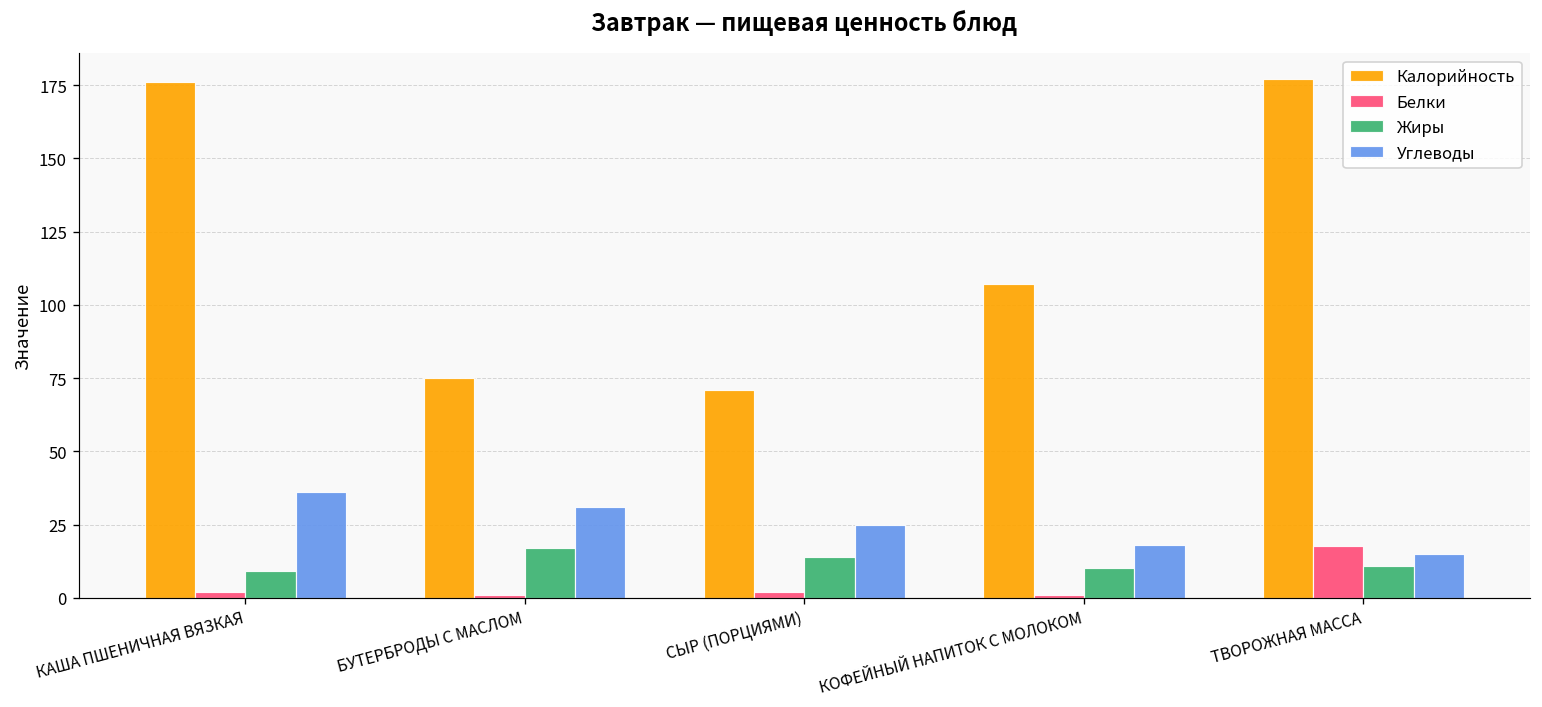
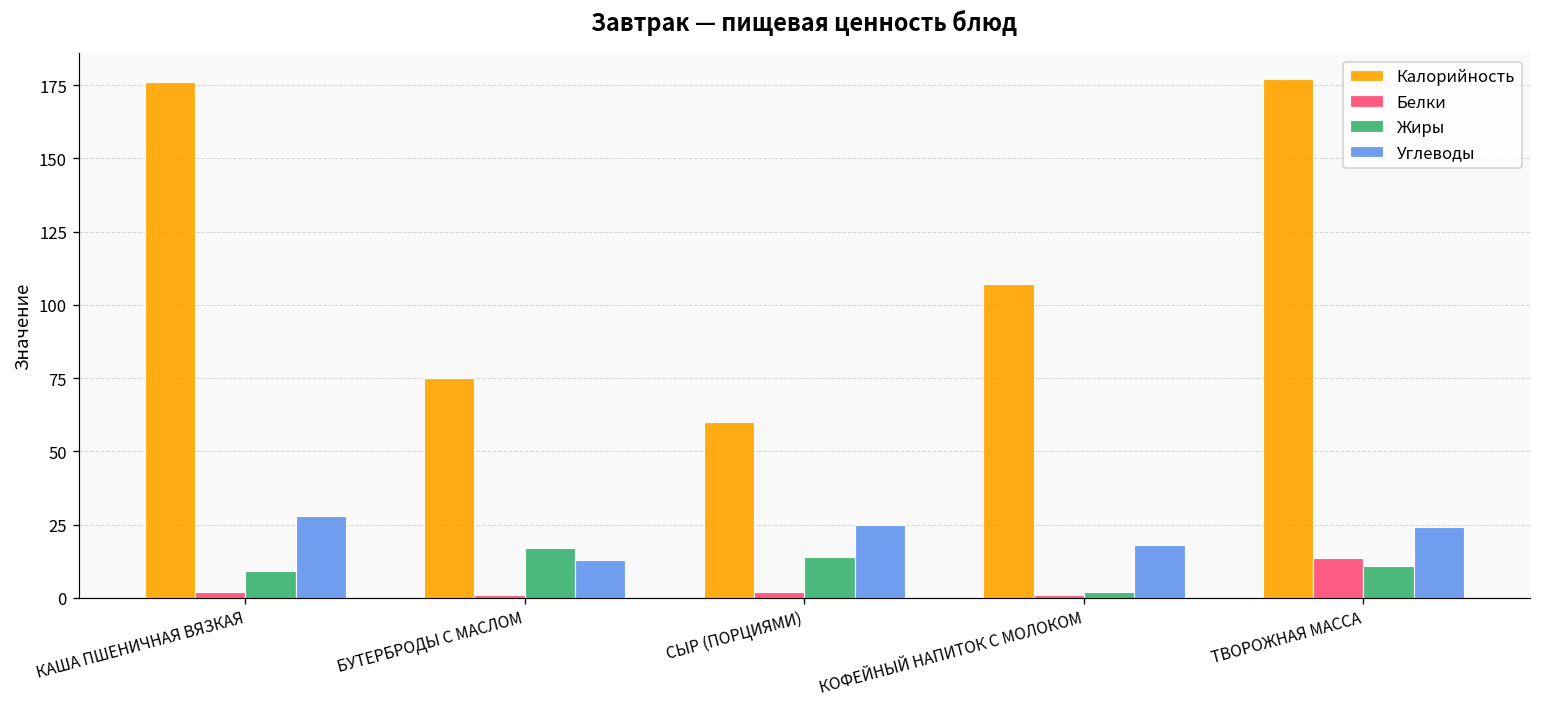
Углеводы, КАША ПШЕНИЧНАЯ ВЯЗКАЯ: 36 -> 28
Углеводы, БУТЕРБРОДЫ С МАСЛОМ: 31 -> 13
Калорийность, СЫР (ПОРЦИЯМИ): 71 -> 60
Жиры, КОФЕЙНЫЙ НАПИТОК С МОЛОКОМ: 10 -> 2
Белки, ТВОРОЖНАЯ МАССА: 18 -> 14
Углеводы, ТВОРОЖНАЯ МАССА: 15 -> 24
